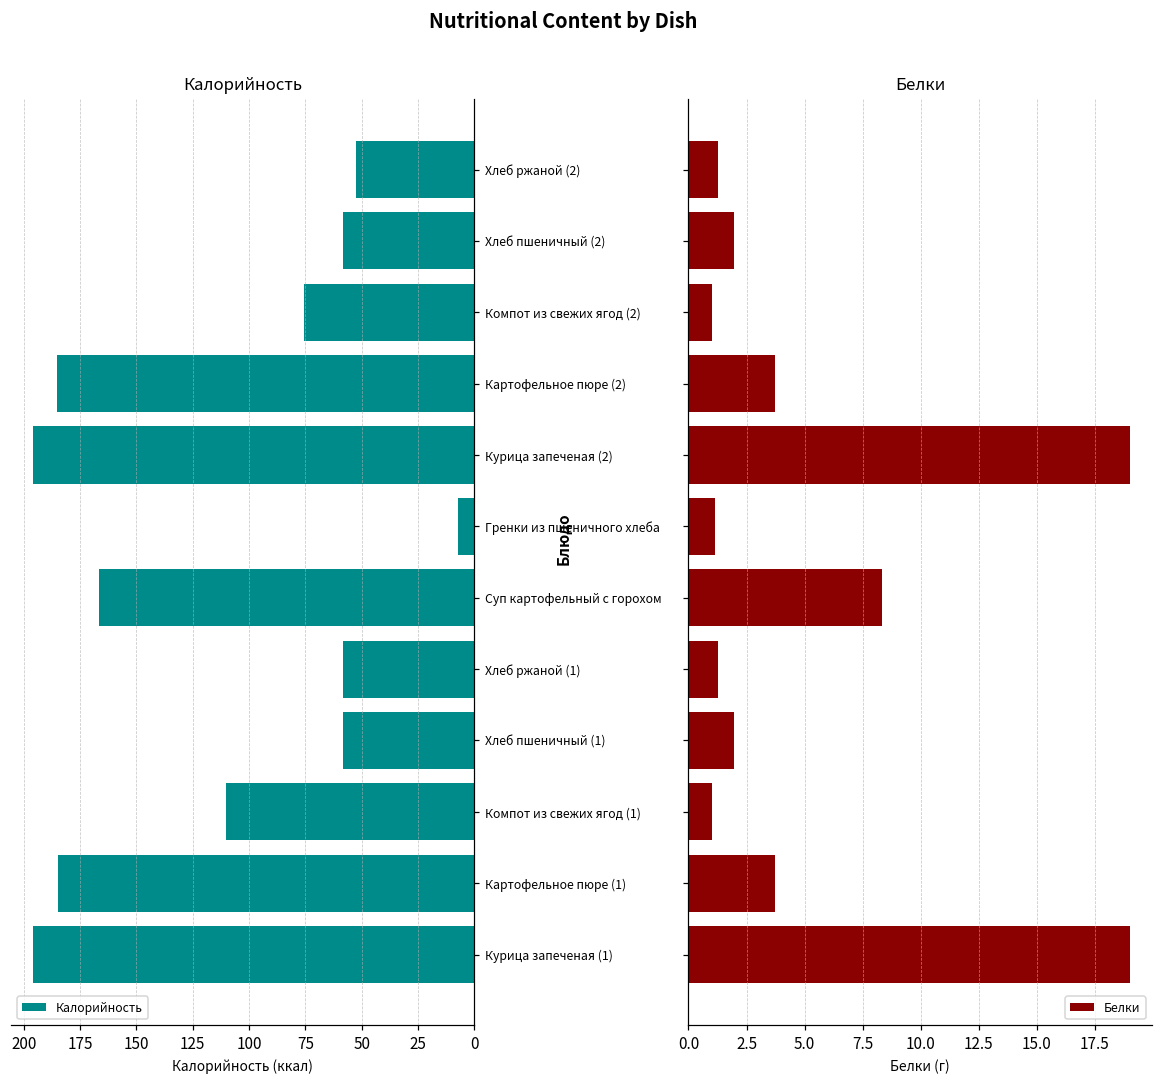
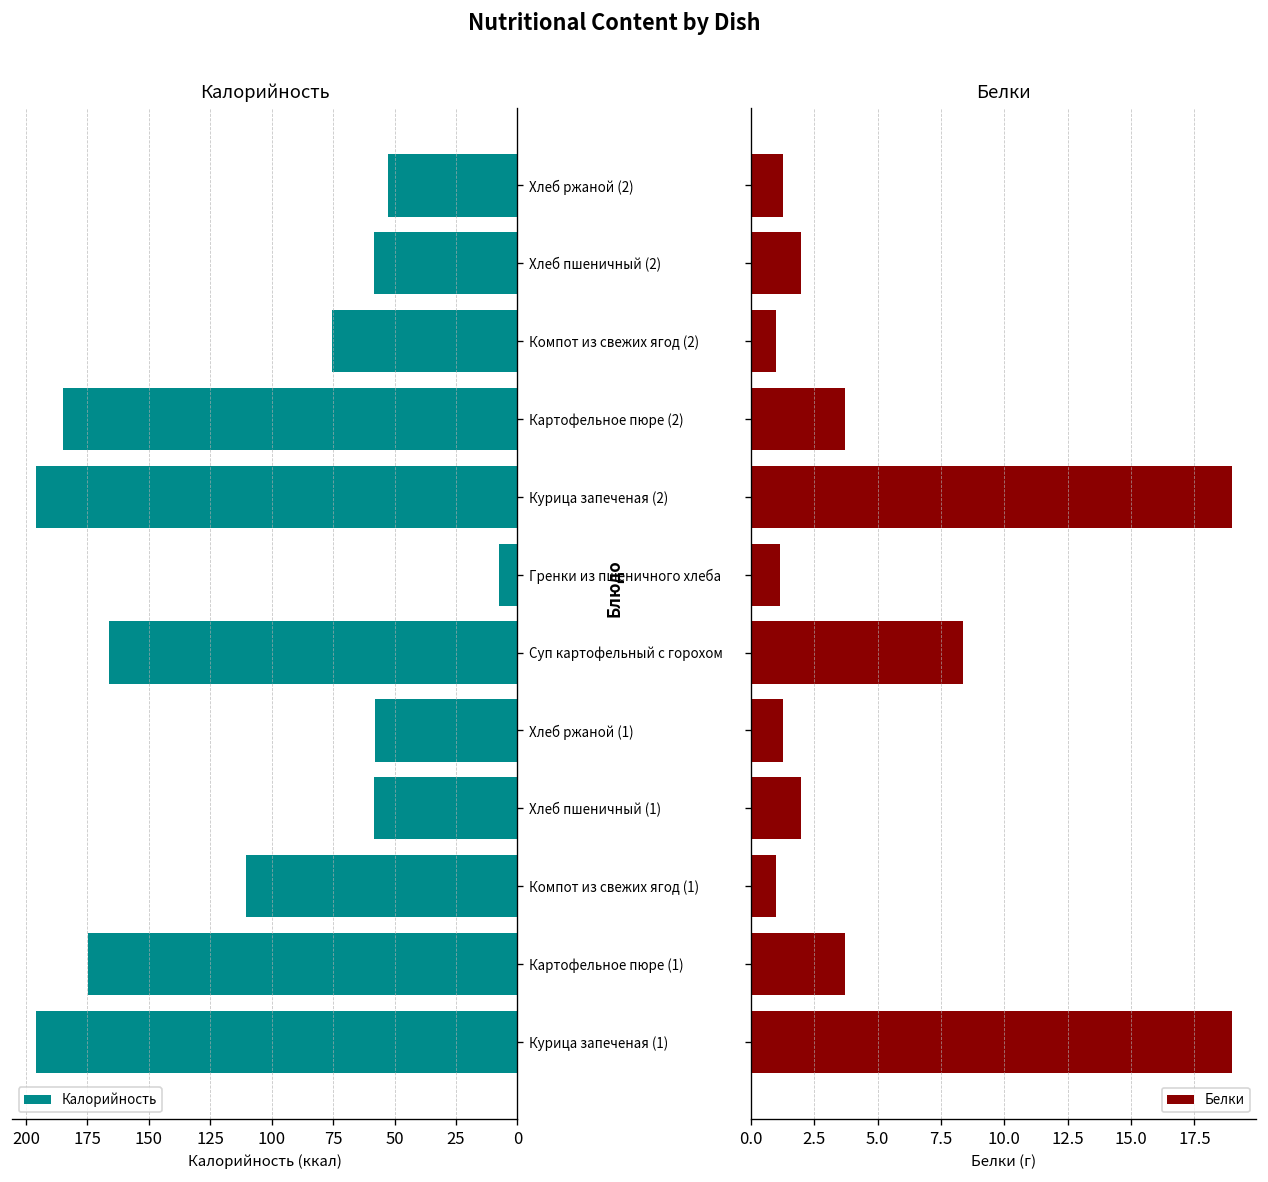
Калорийность, Картофельное пюре (1): 185 -> 175
